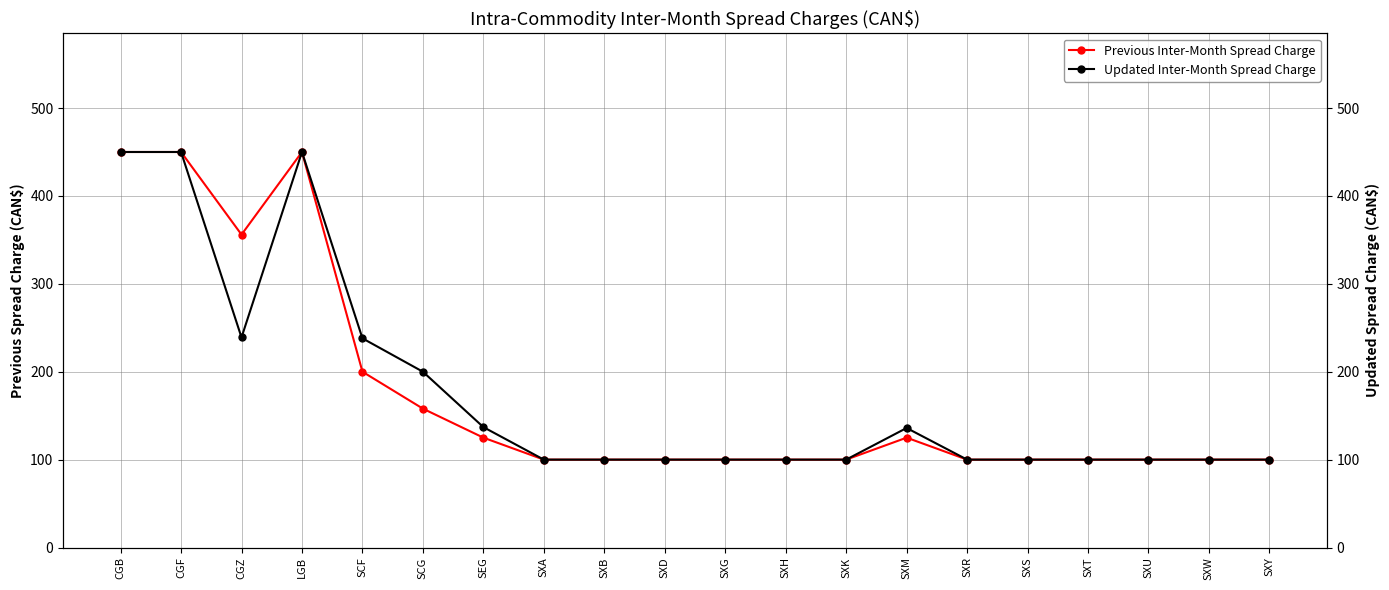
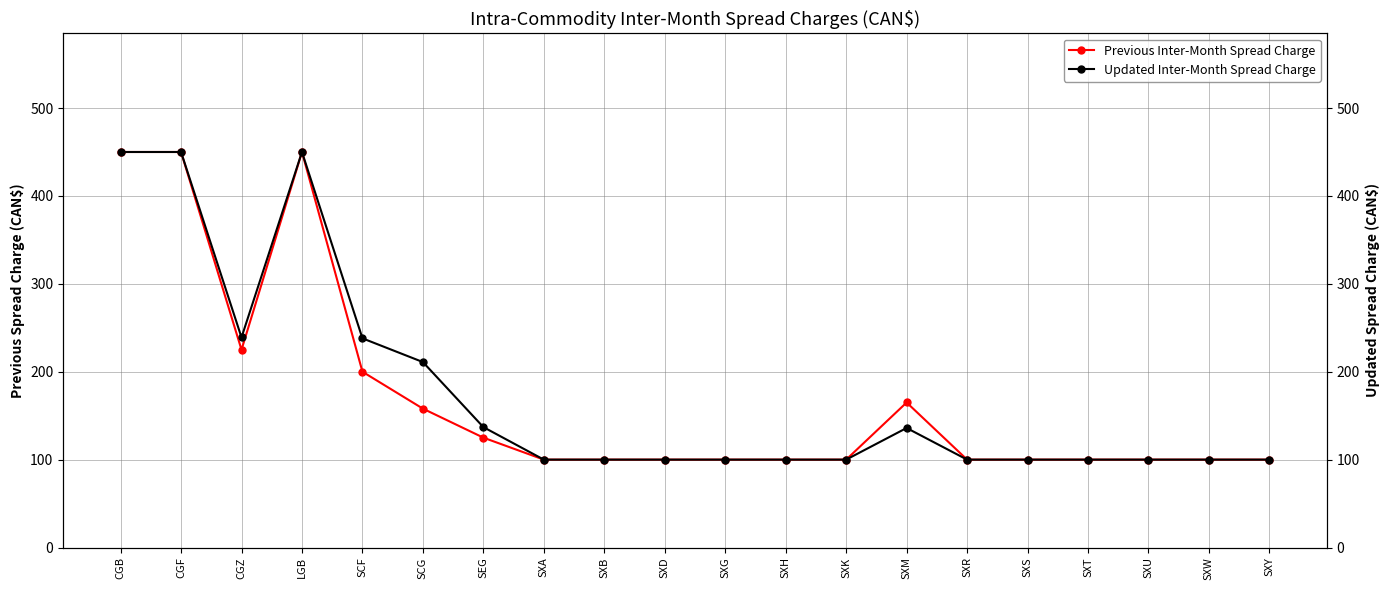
Previous Inter-Month Spread Charge, CGZ: 360 -> 230
Previous Inter-Month Spread Charge, SXM: 130 -> 170
Updated Inter-Month Spread Charge, SCG: 200 -> 210
